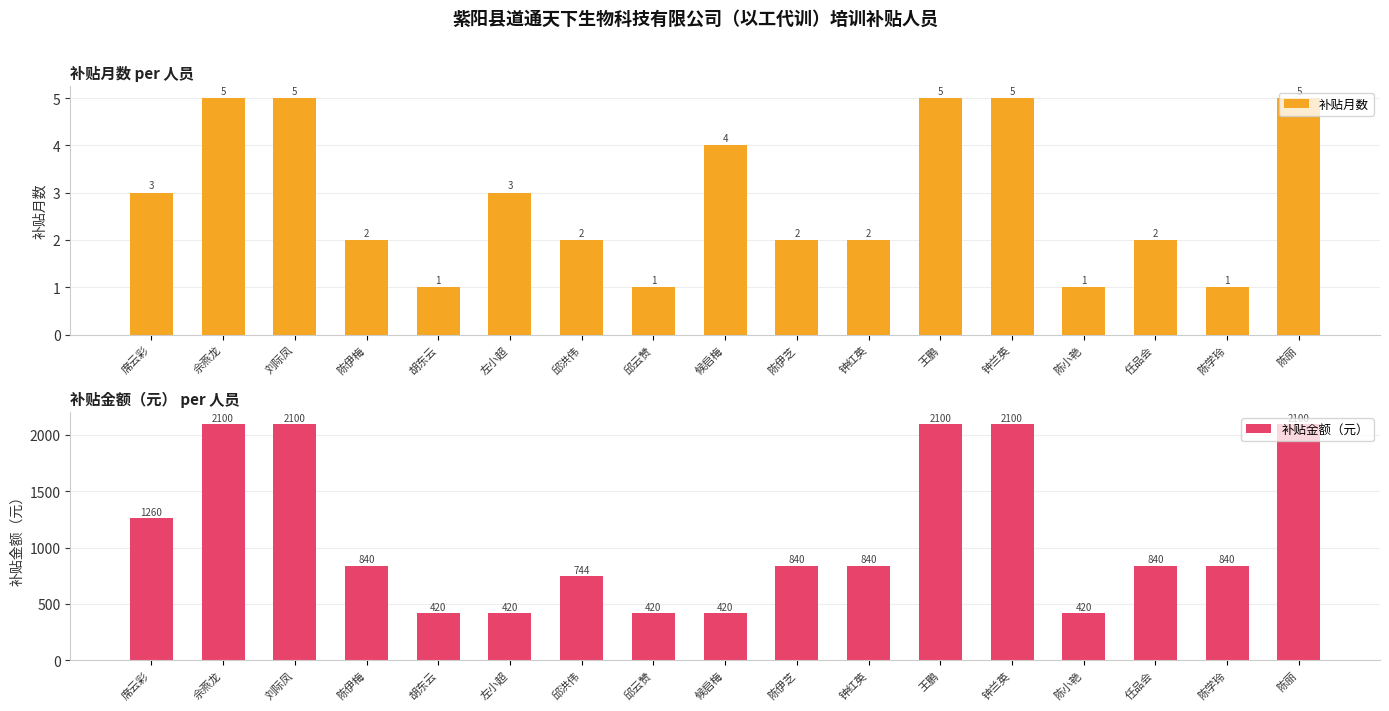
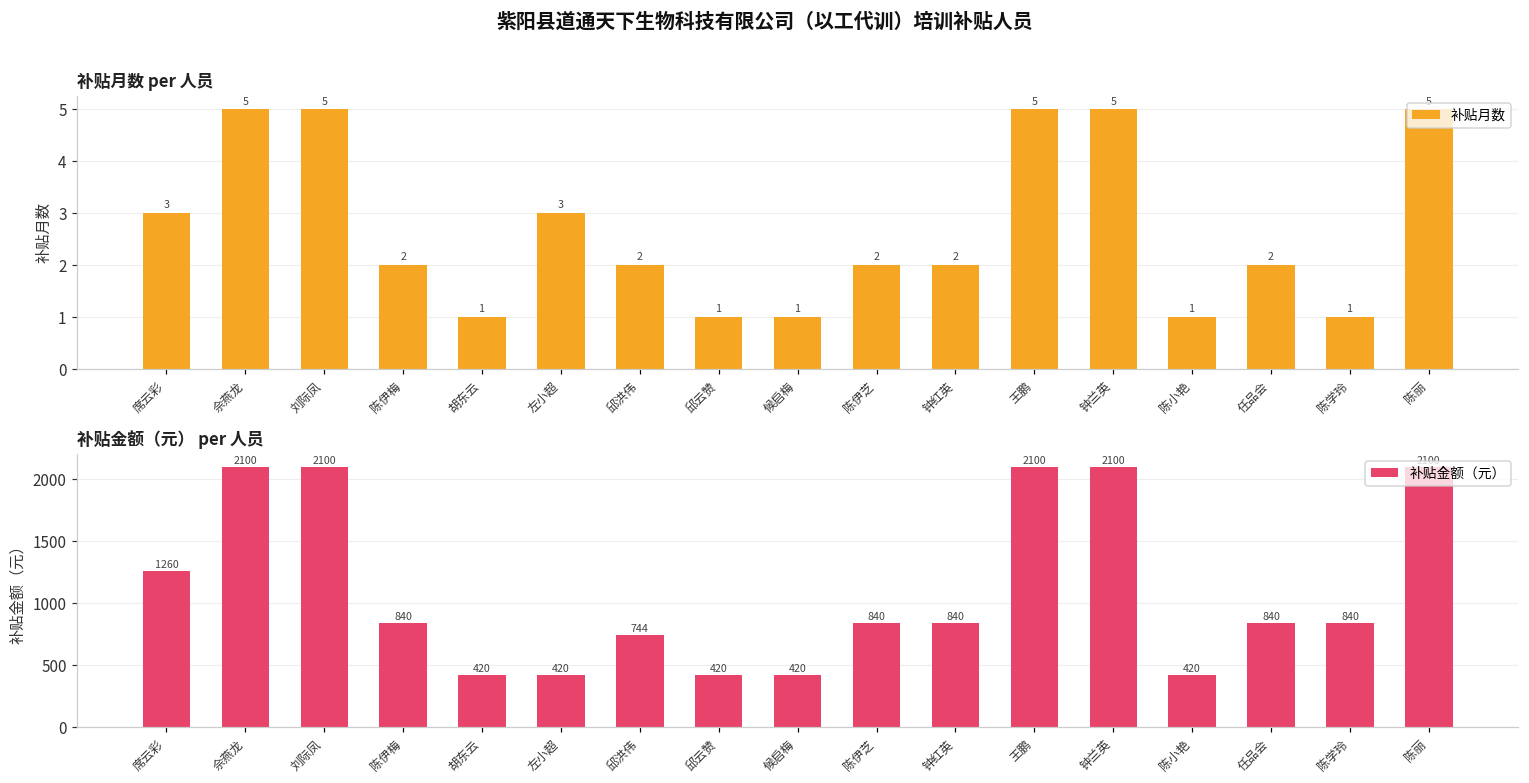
补贴月数 per 人员, 候启梅: 4 -> 1
